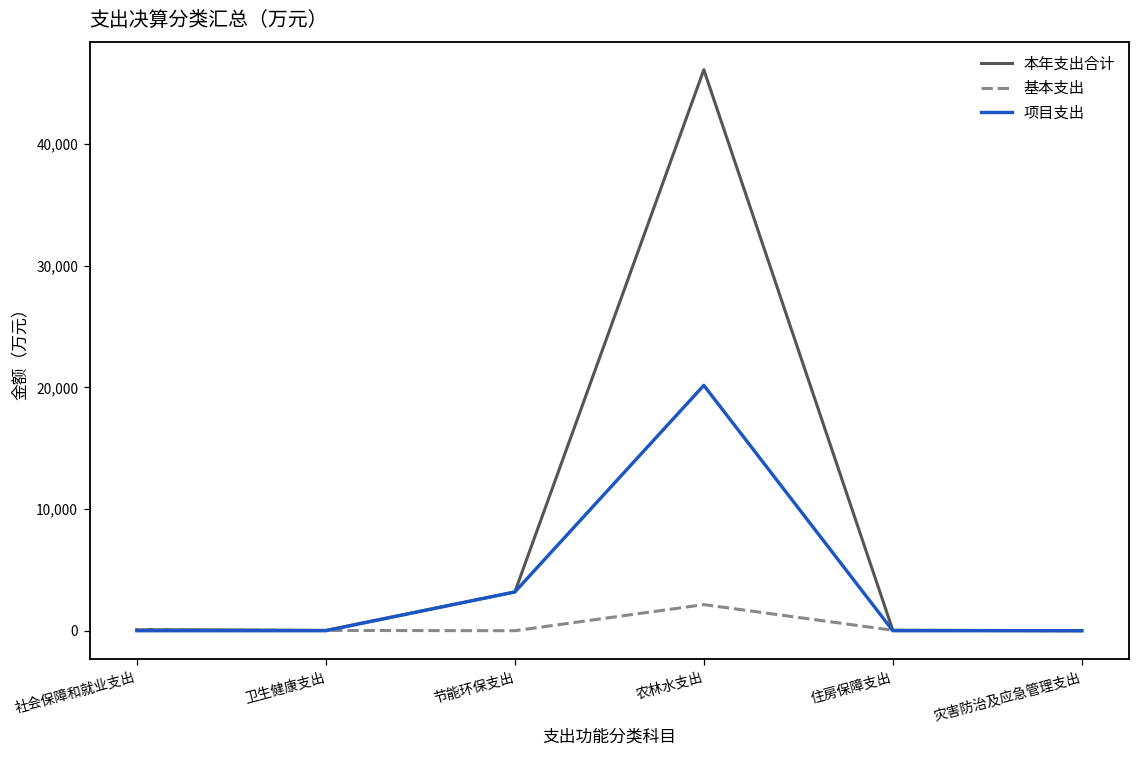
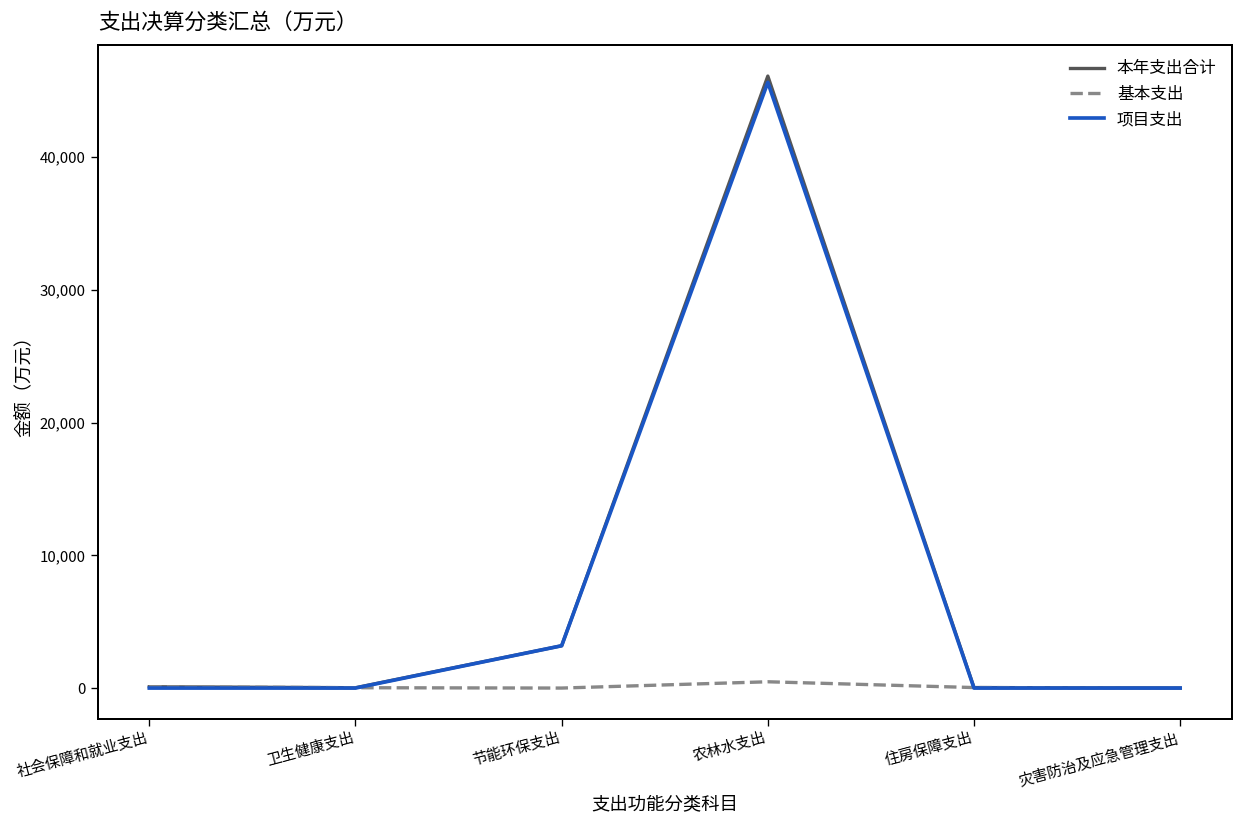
基本支出, 农林水支出: 2,100 -> 500
项目支出, 农林水支出: 20,200 -> 45,600
